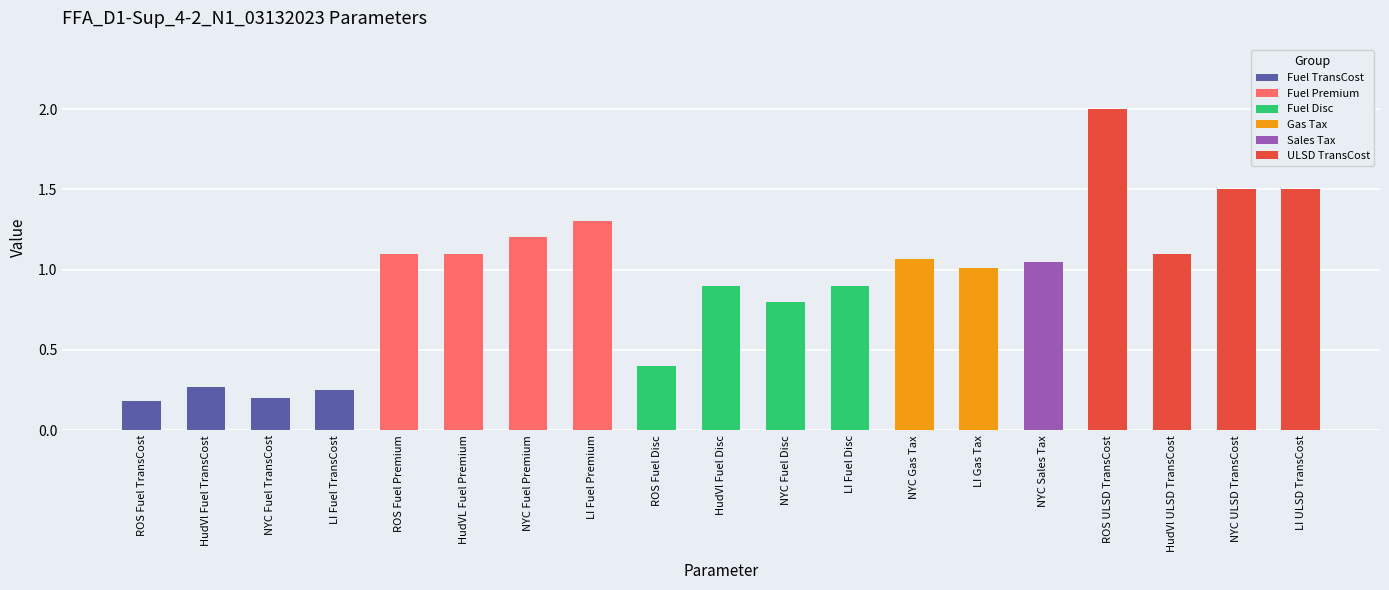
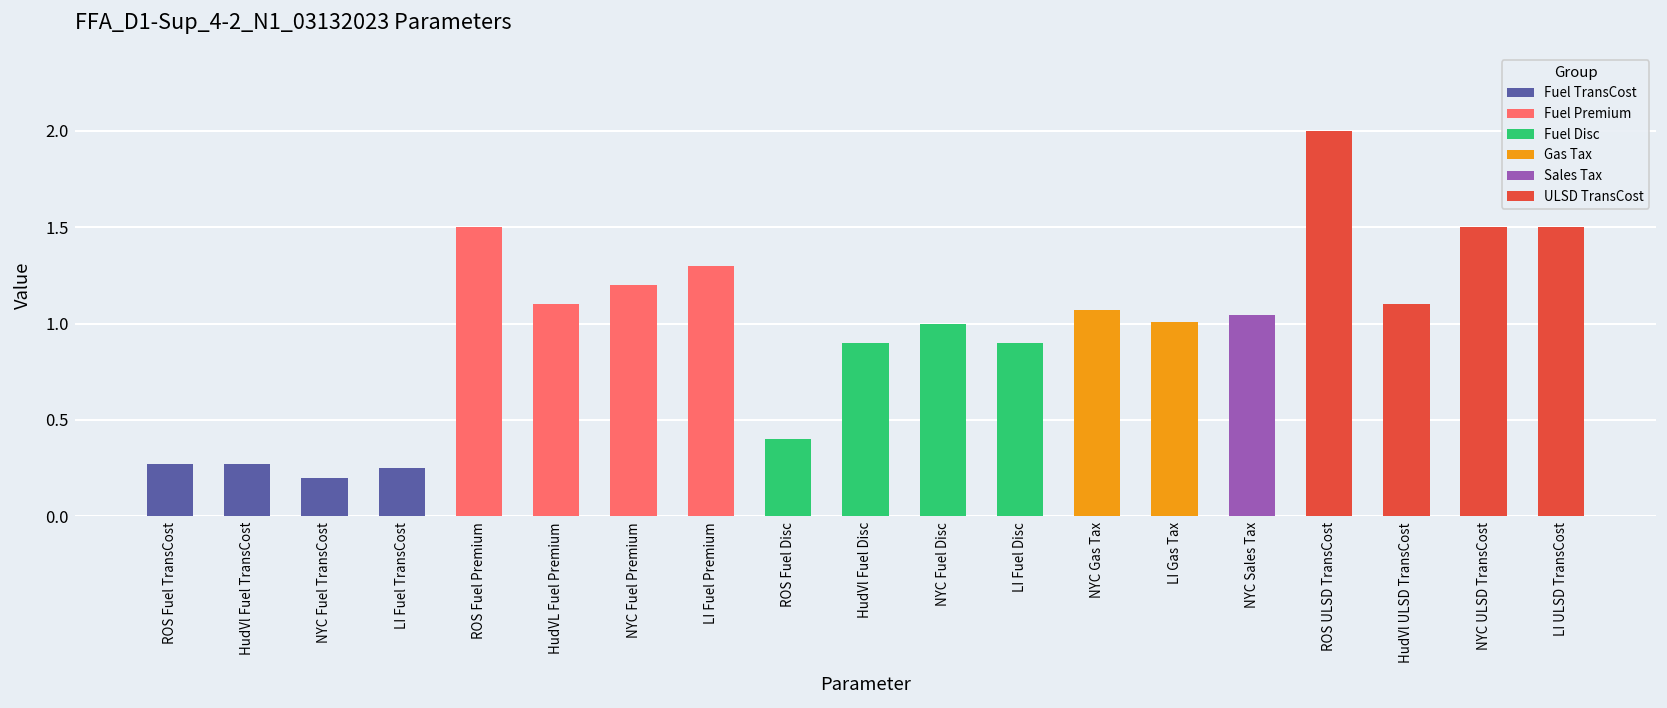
ROS Fuel TransCost: 0.18 -> 0.27
ROS Fuel Premium: 1.1 -> 1.5
NYC Fuel Disc: 0.8 -> 1.0
